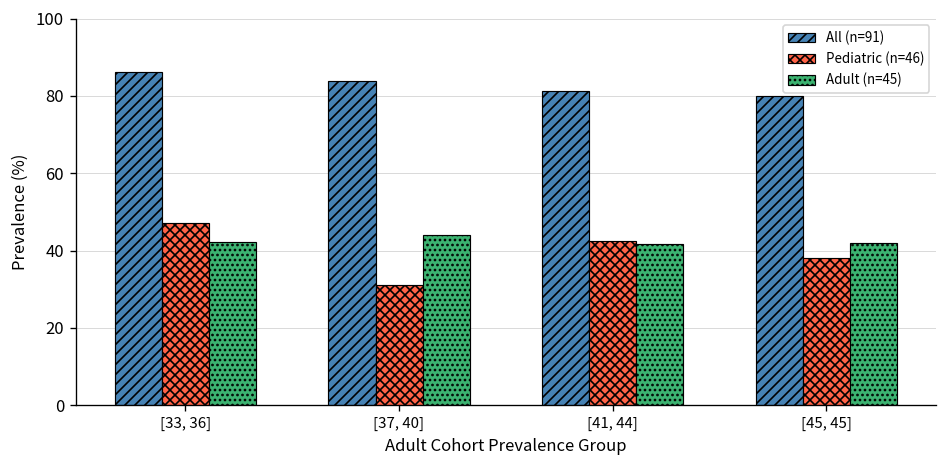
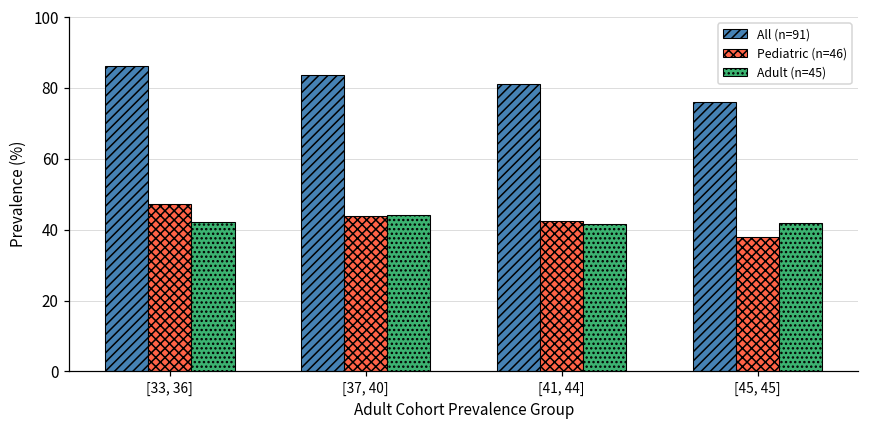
Pediatric (n=46), [37, 40]: 31 -> 44
All (n=91), [45, 45]: 80 -> 76
